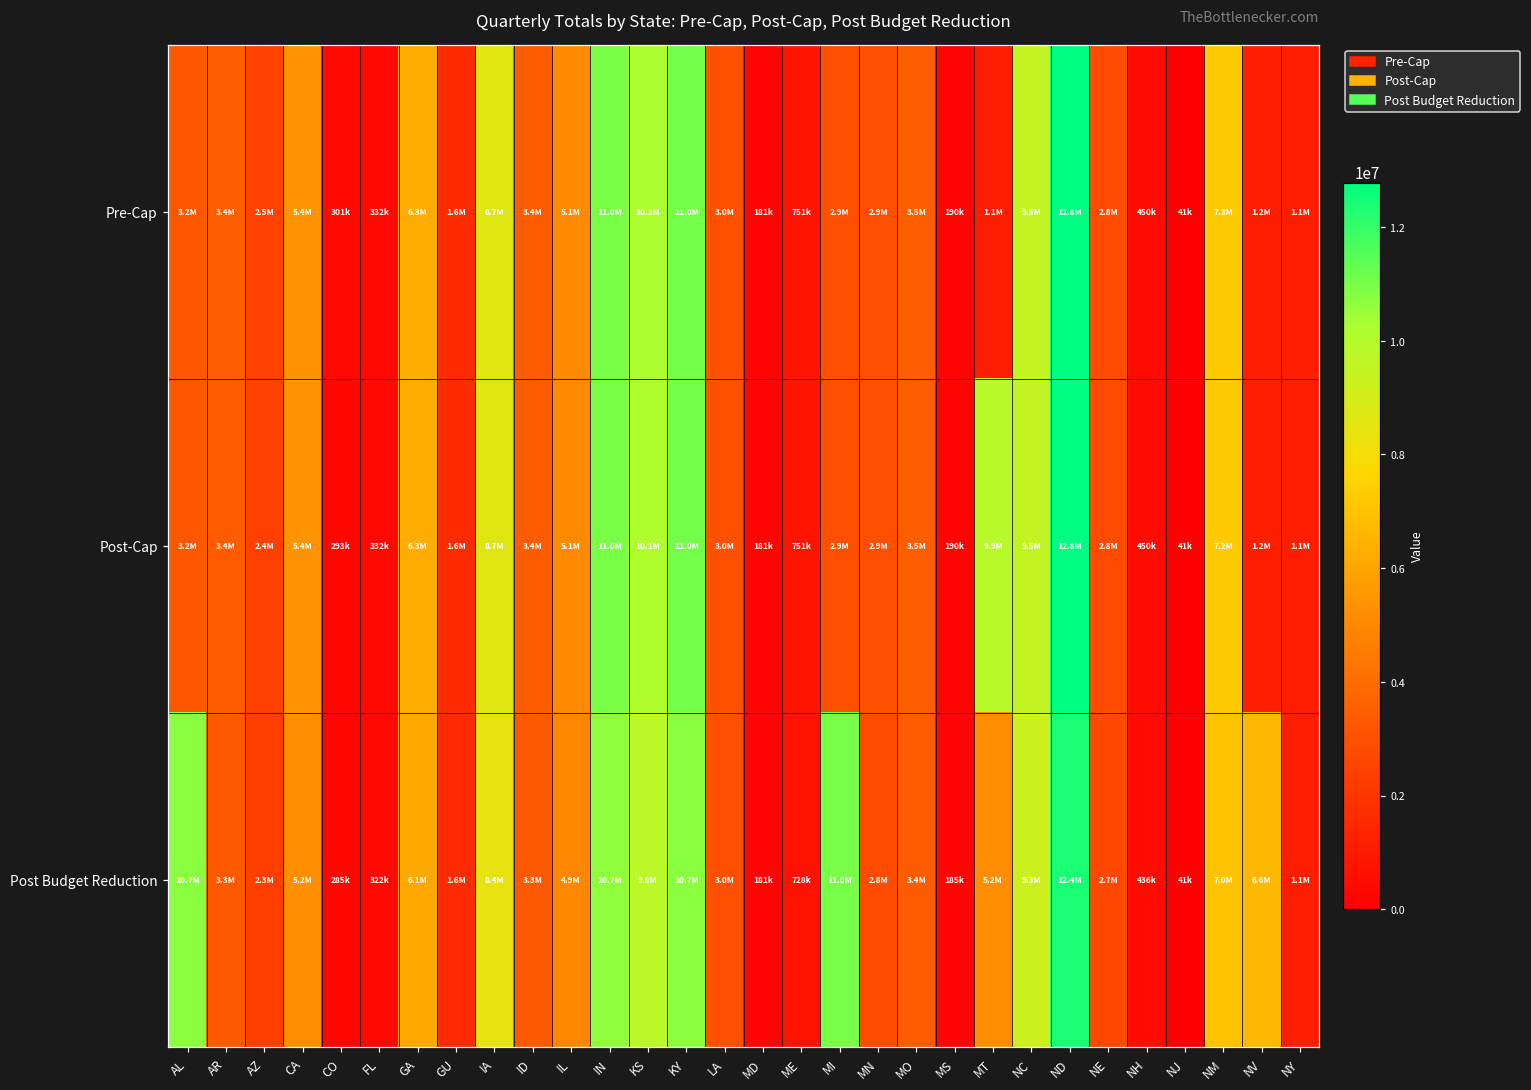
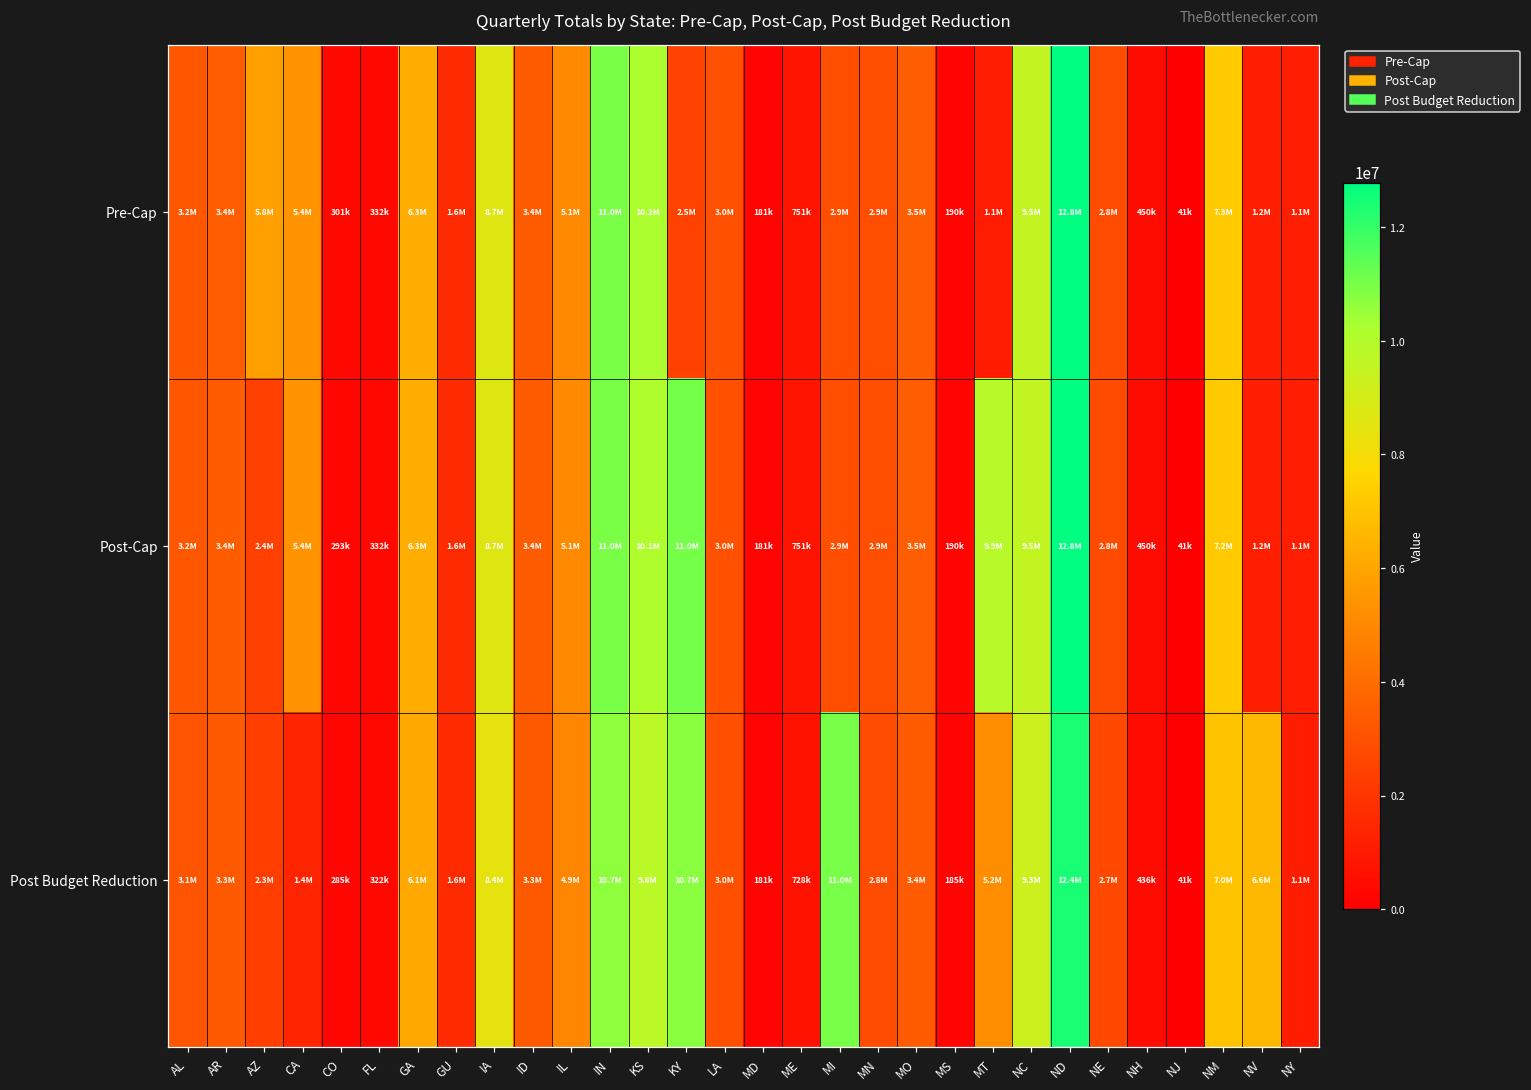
Pre-Cap, AZ: 2.5M -> 5.8M
Pre-Cap, KY: 11.0M -> 2.5M
Post Budget Reduction, AL: 10.7M -> 3.1M
Post Budget Reduction, CA: 5.2M -> 1.4M
